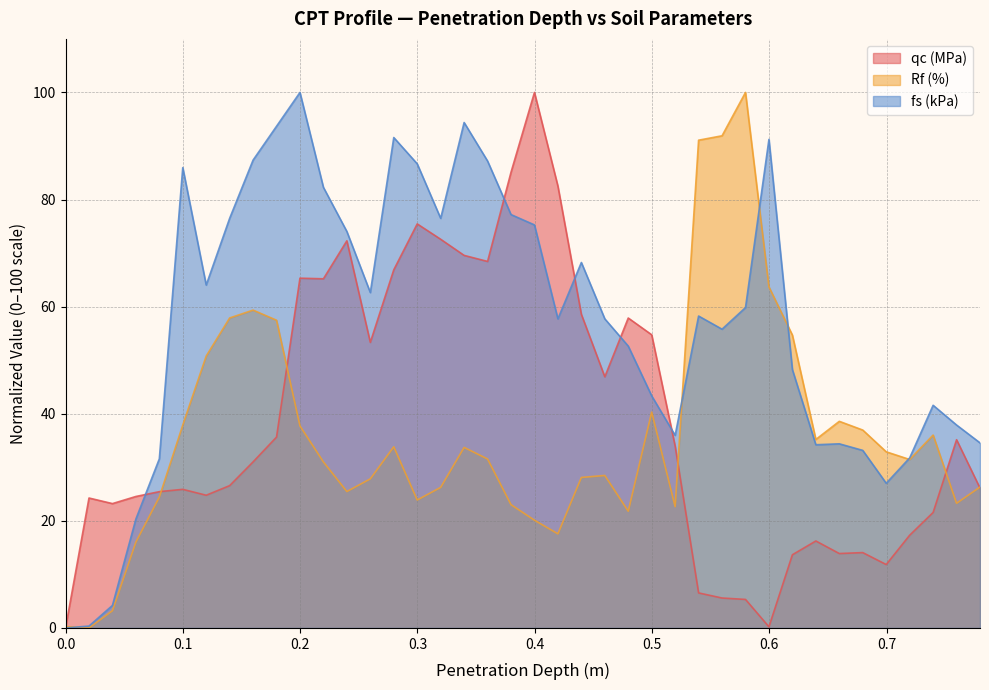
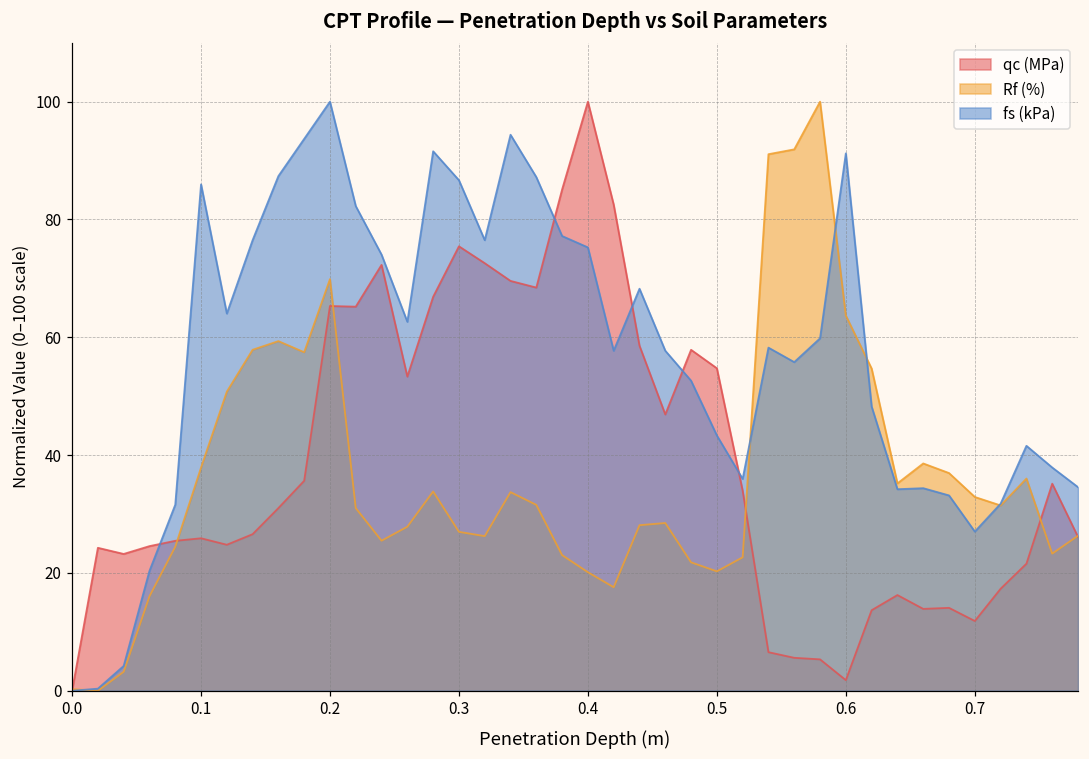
Rf (%), 0.2: 38 -> 70
Rf (%), 0.3: 24 -> 27
Rf (%), 0.5: 40 -> 20
qc (MPa), 0.6: 0 -> 2
